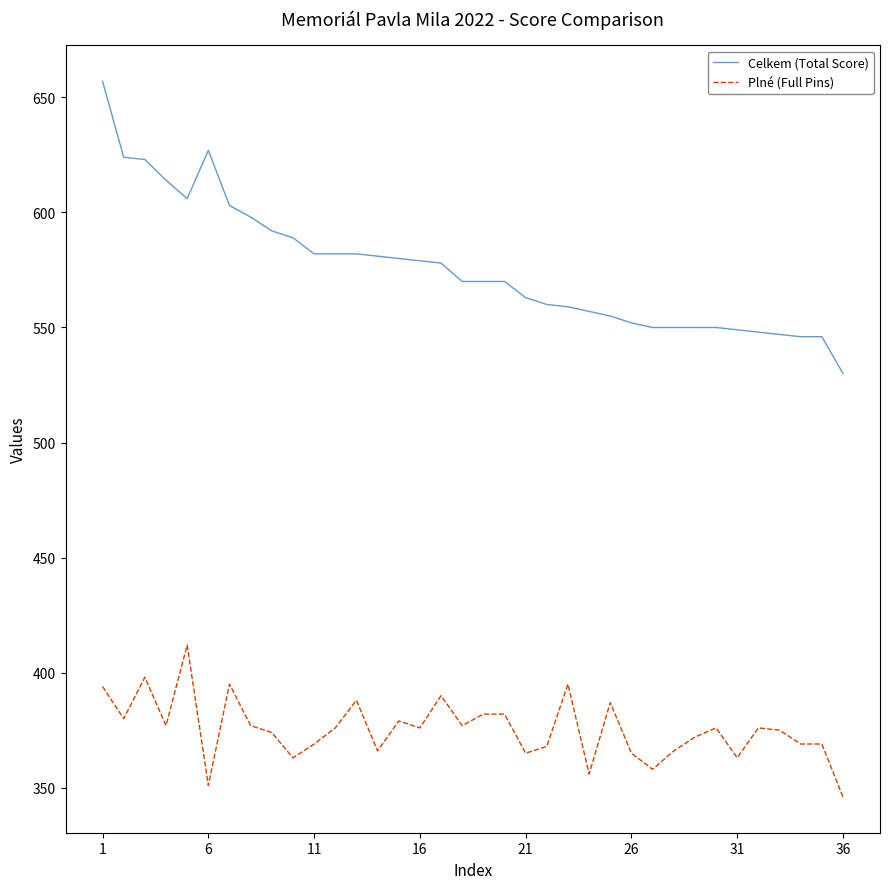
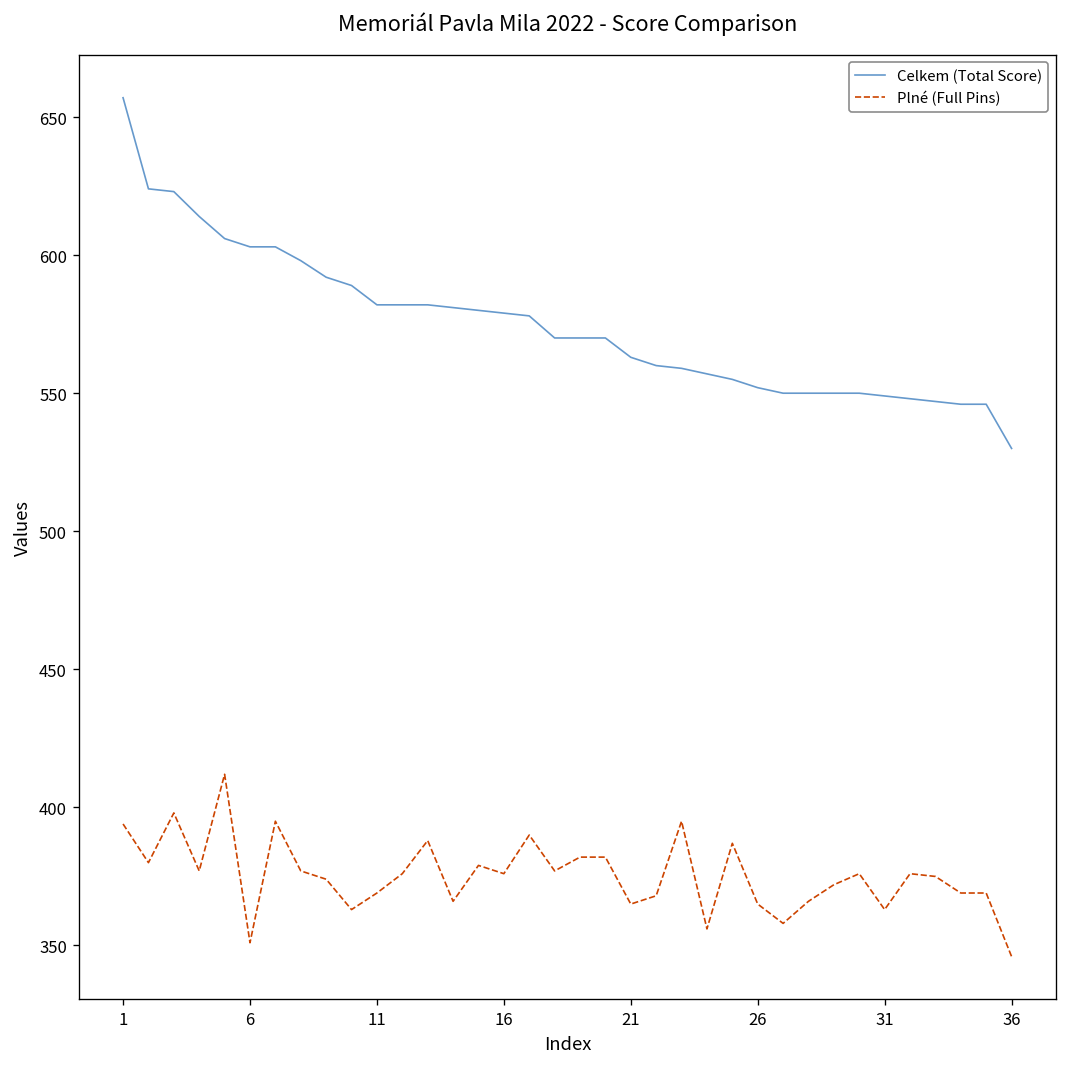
Celkem (Total Score), 6: 627 -> 603
